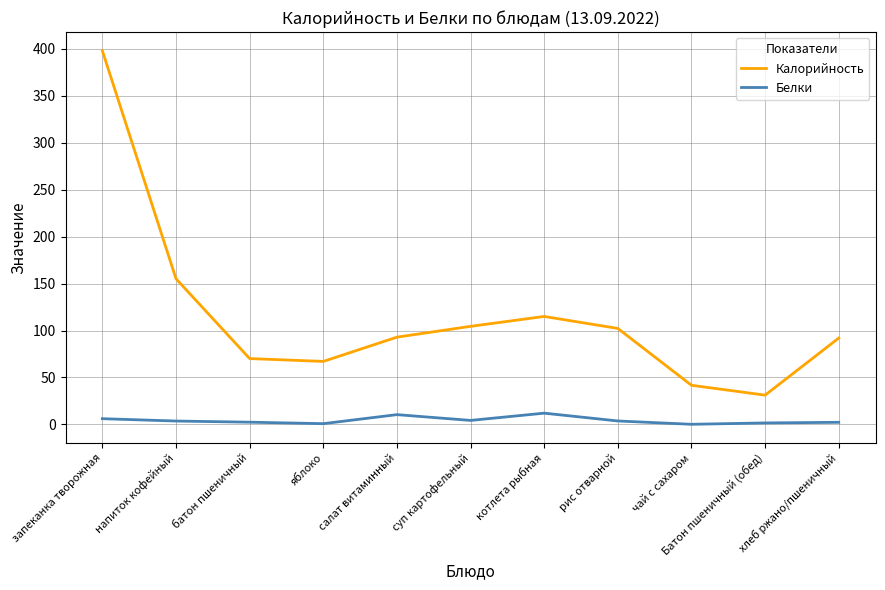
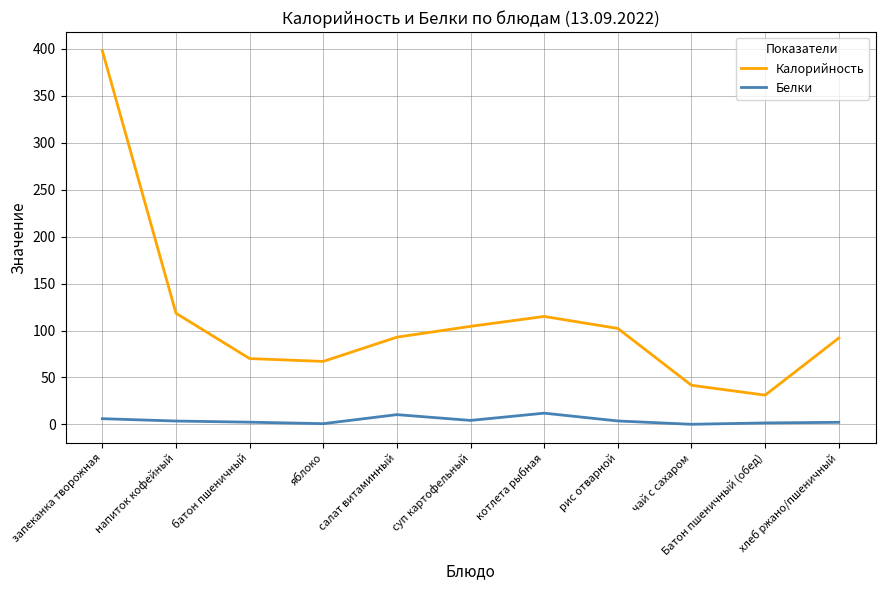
Калорийность, напиток кофейный: 160 -> 120
